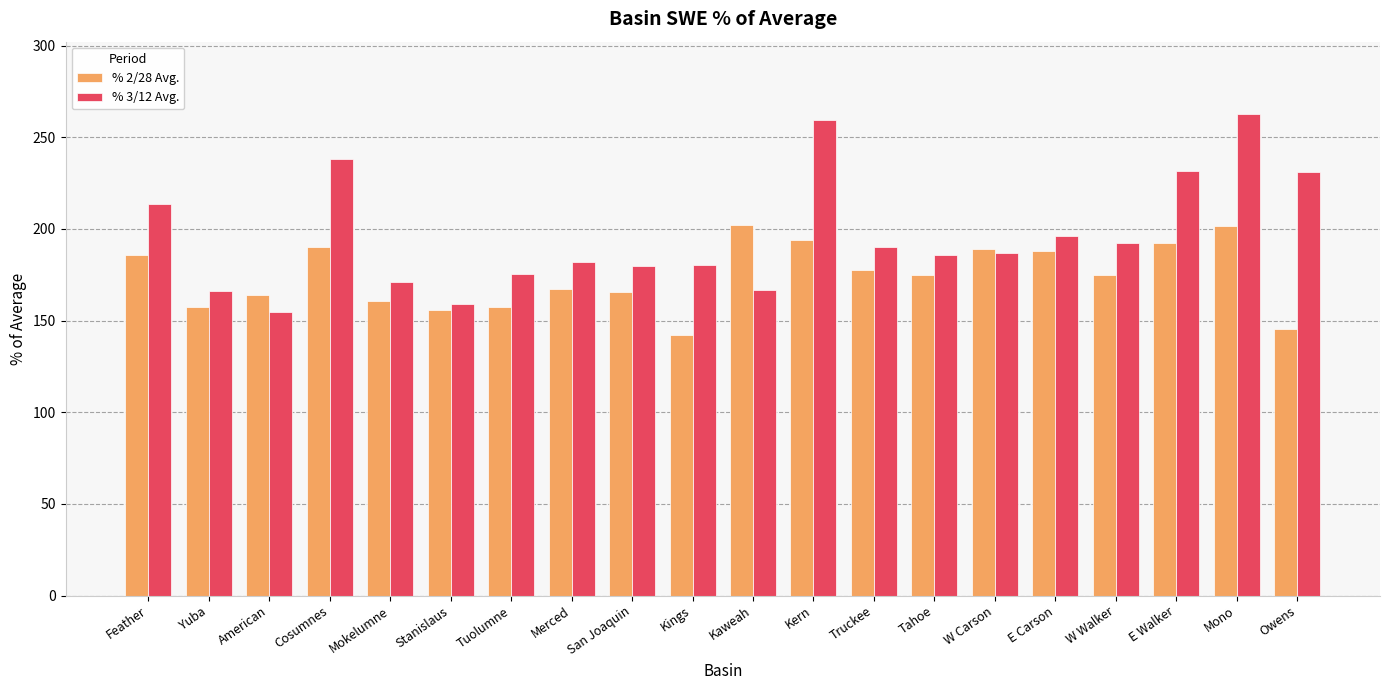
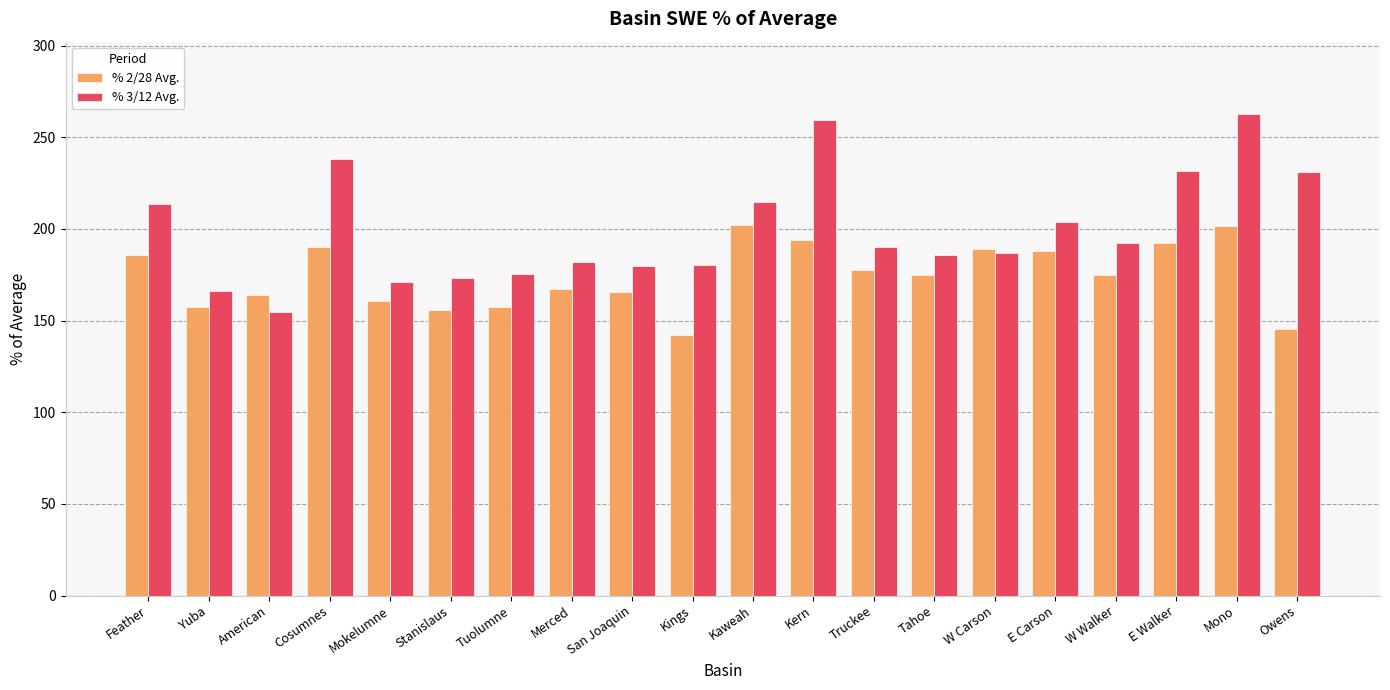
% 3/12 Avg., Stanislaus: 159 -> 173
% 3/12 Avg., Kaweah: 167 -> 215
% 3/12 Avg., E Carson: 196 -> 204
